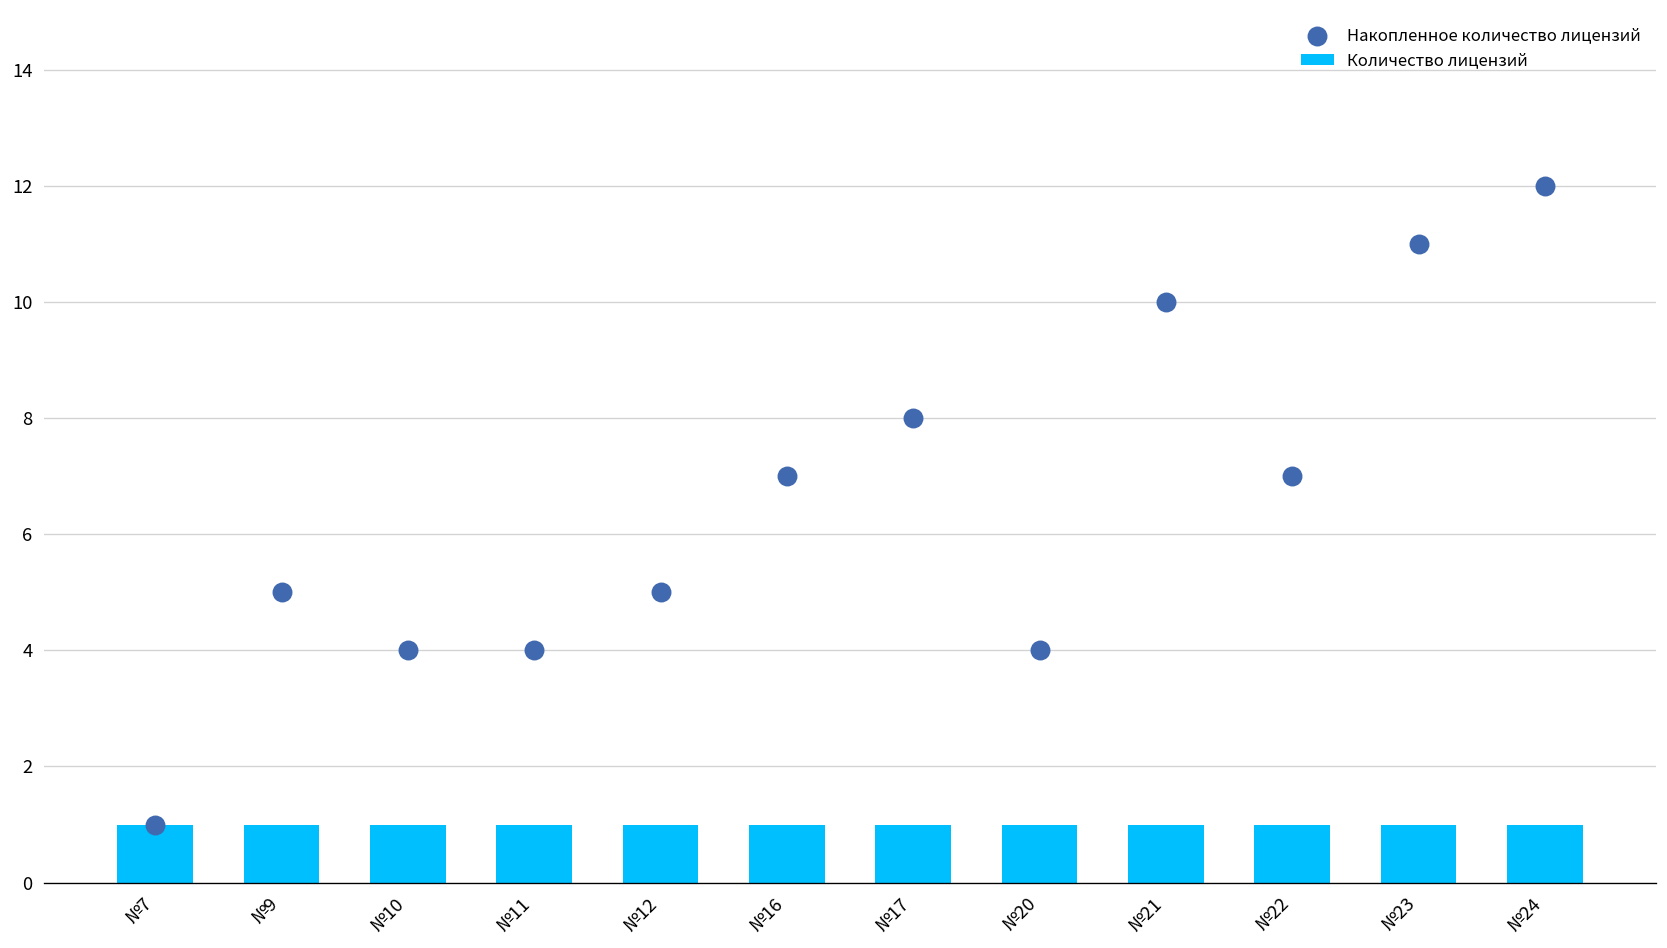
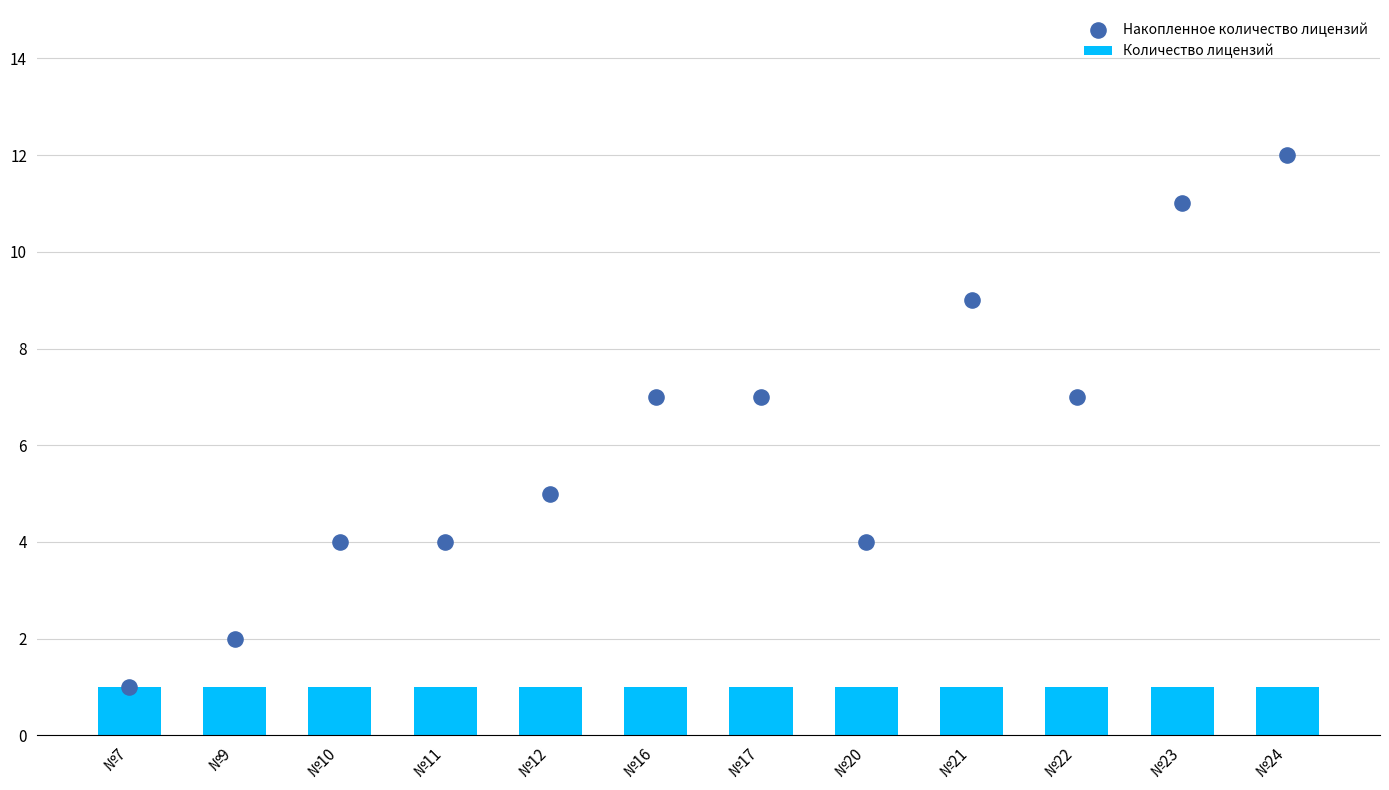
Накопленное количество лицензий, №9: 5 -> 2
Накопленное количество лицензий, №17: 8 -> 7
Накопленное количество лицензий, №21: 10 -> 9
